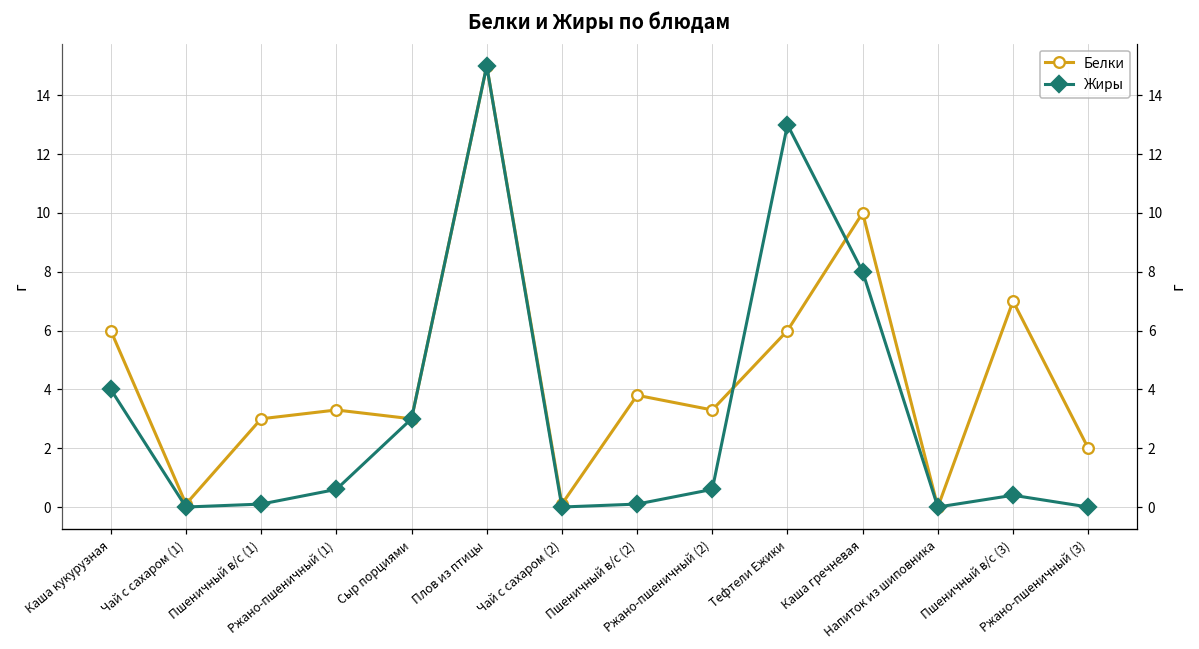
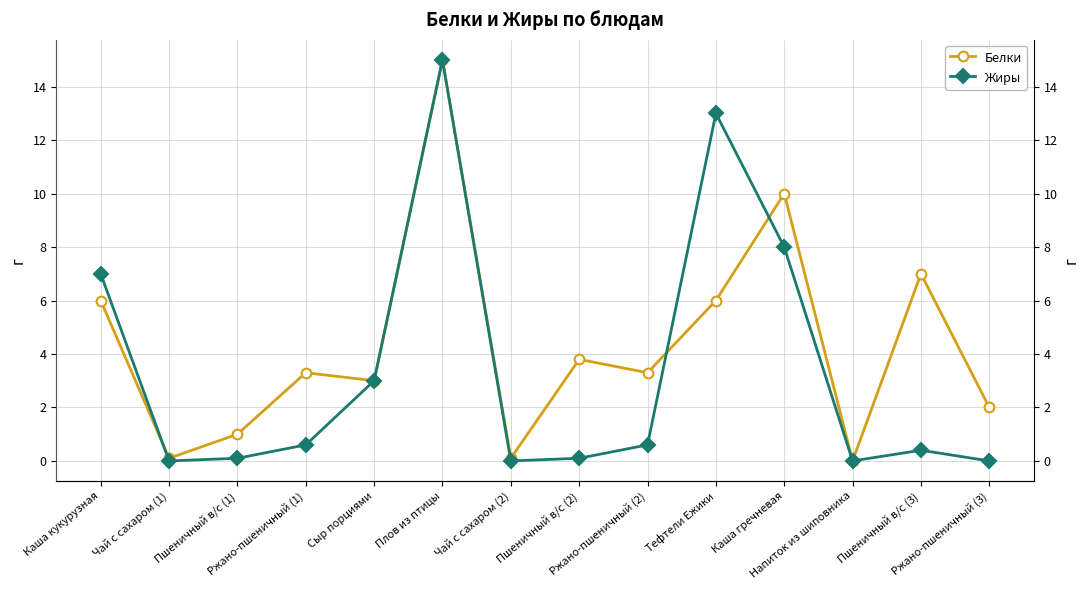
Жиры, Каша кукурузная: 4 -> 7
Белки, Пшеничный в/с (1): 3 -> 1
